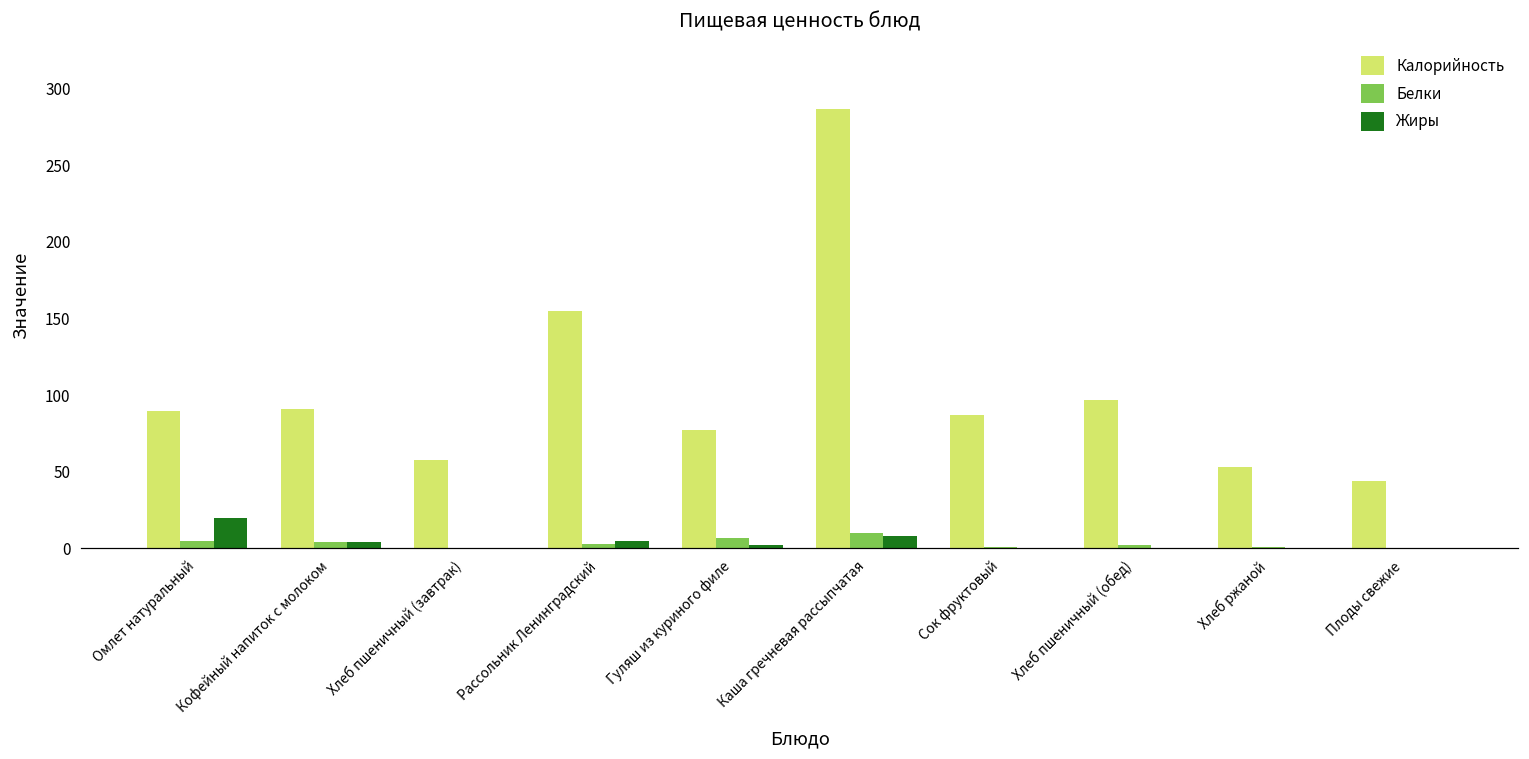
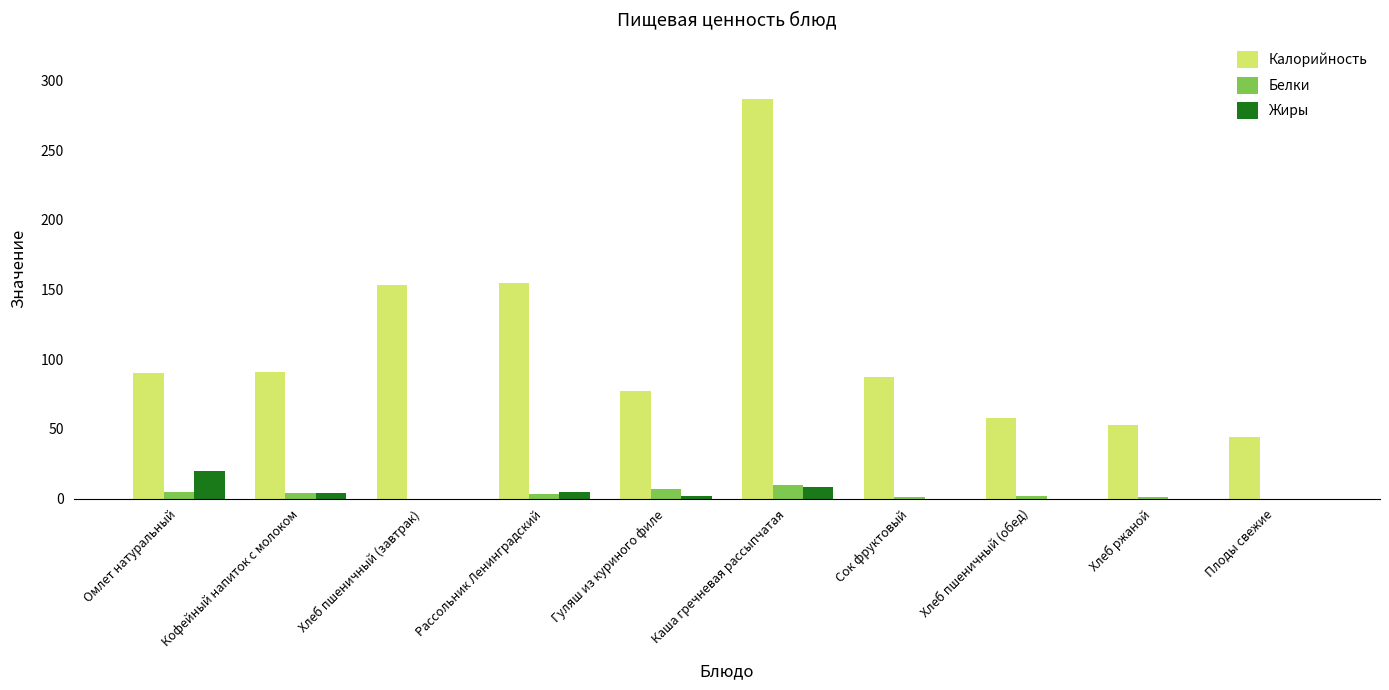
Калорийность, Хлеб пшеничный (завтрак): 58 -> 153
Калорийность, Хлеб пшеничный (обед): 97 -> 58
